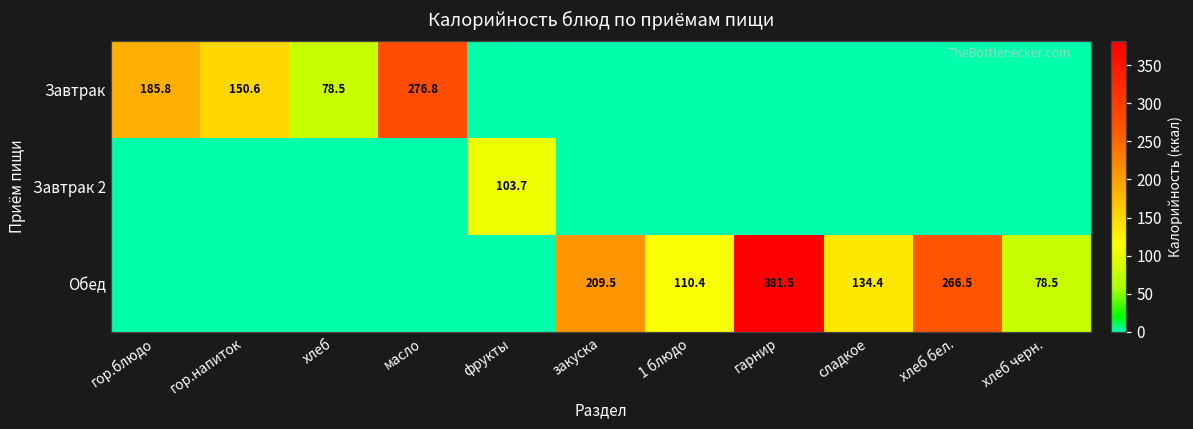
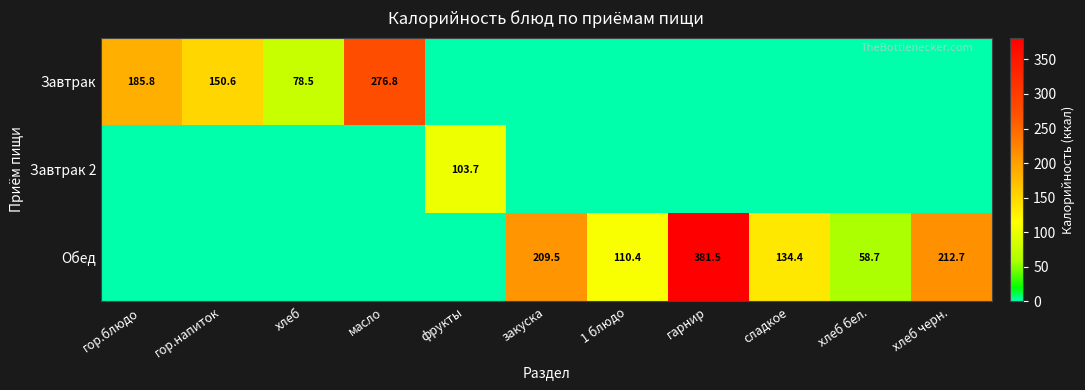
Обед, хлеб бел.: 266.5 -> 58.7
Обед, хлеб черн.: 78.5 -> 212.7
